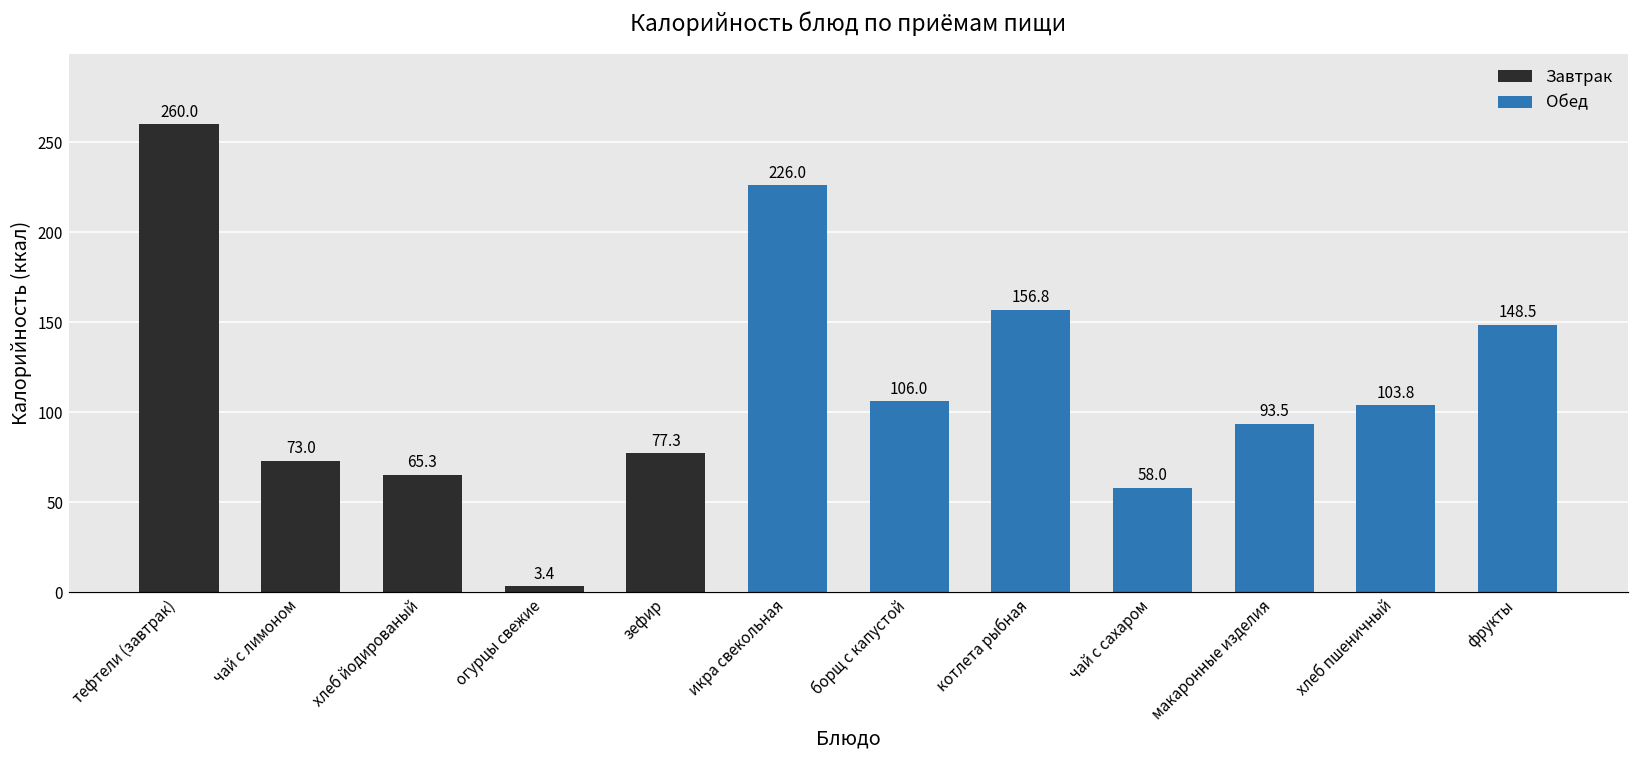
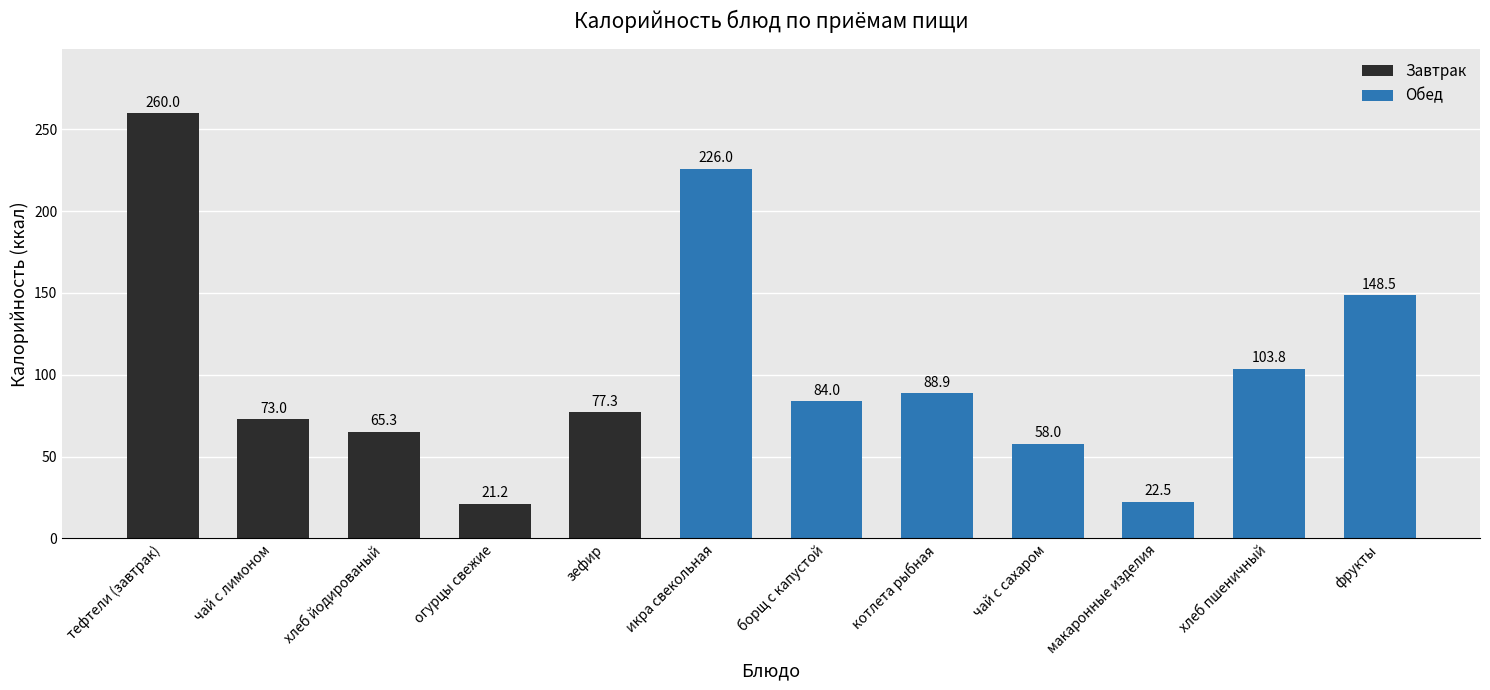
огурцы свежие: 3.4 -> 21.2
борщ с капустой: 106.0 -> 84.0
котлета рыбная: 156.8 -> 88.9
макаронные изделия: 93.5 -> 22.5
